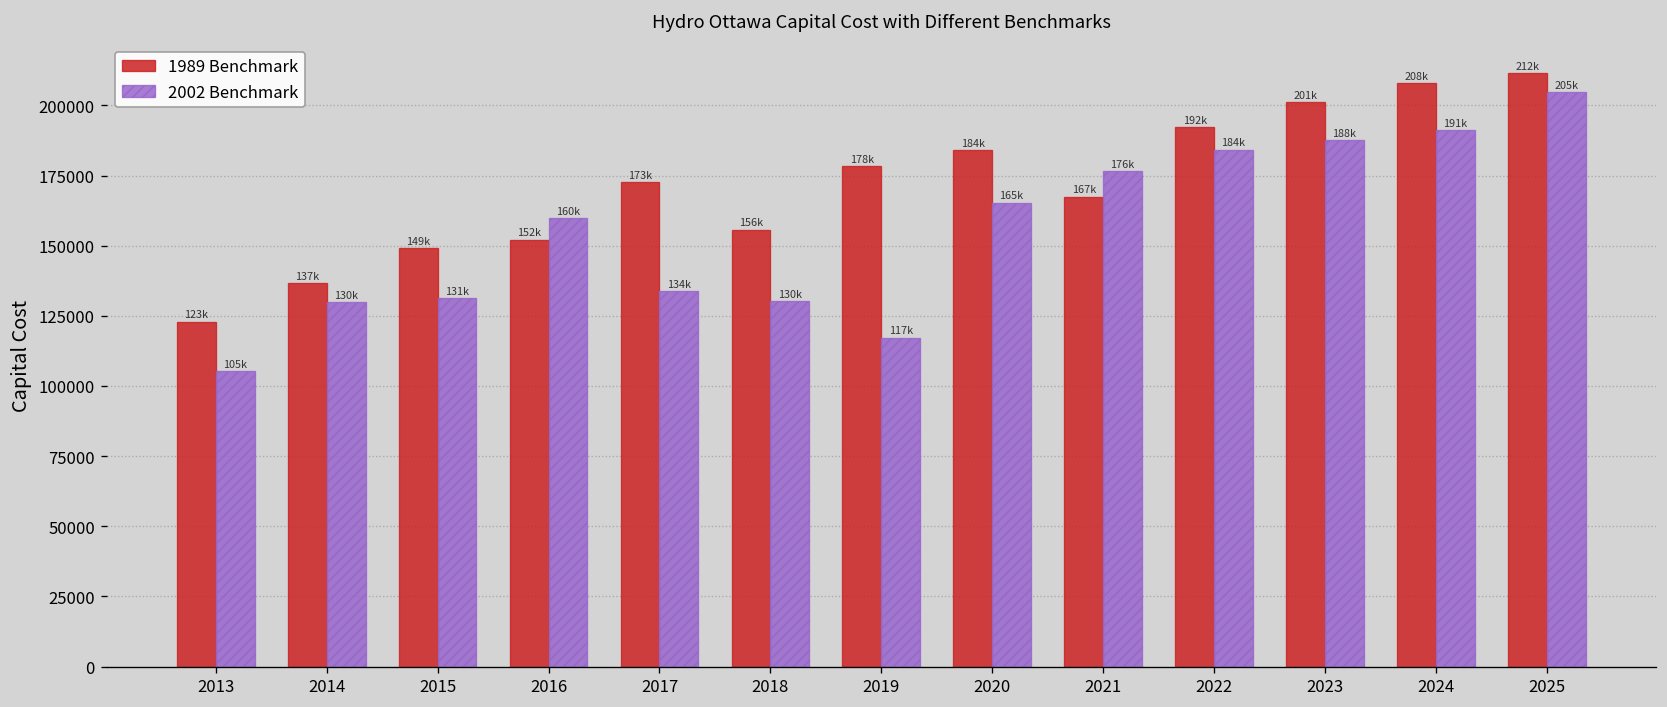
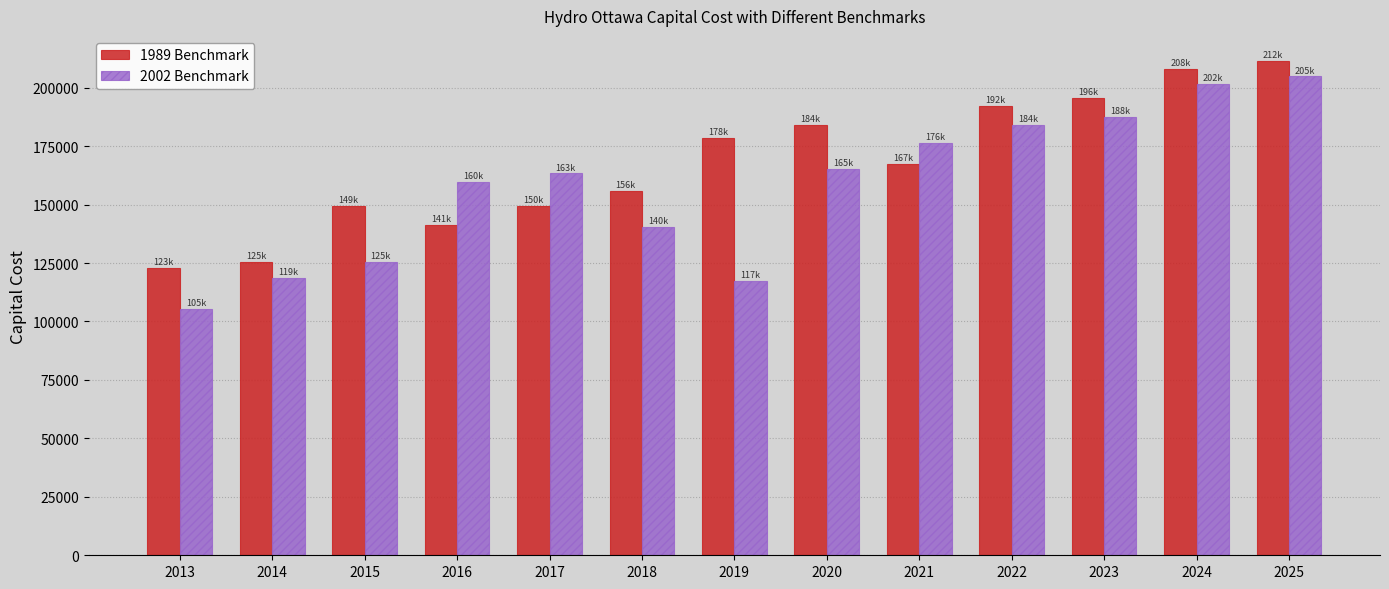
1989 Benchmark, 2014: 137k -> 125k
2002 Benchmark, 2014: 130k -> 119k
2002 Benchmark, 2015: 131k -> 125k
1989 Benchmark, 2016: 152k -> 141k
1989 Benchmark, 2017: 173k -> 150k
2002 Benchmark, 2017: 134k -> 163k
2002 Benchmark, 2018: 130k -> 140k
1989 Benchmark, 2023: 201k -> 196k
2002 Benchmark, 2024: 191k -> 202k
